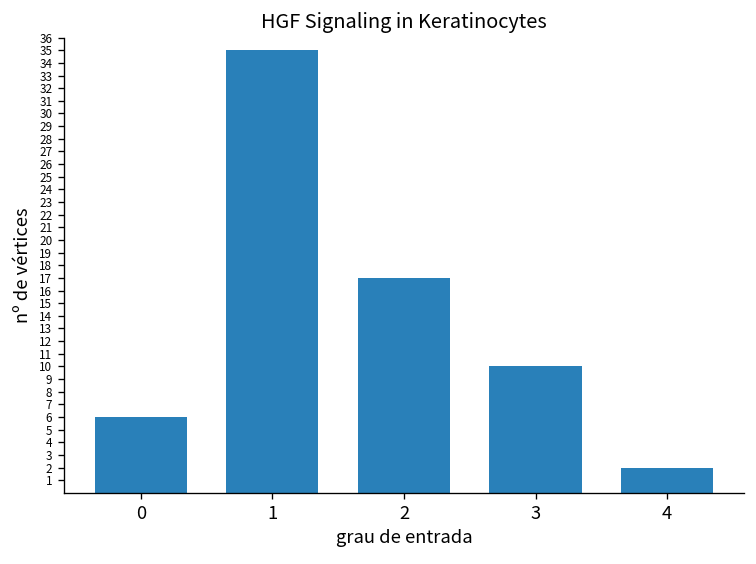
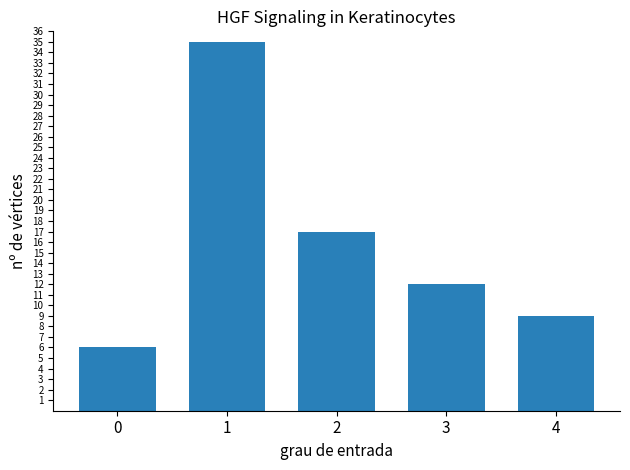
3: 10 -> 12
4: 2 -> 9
